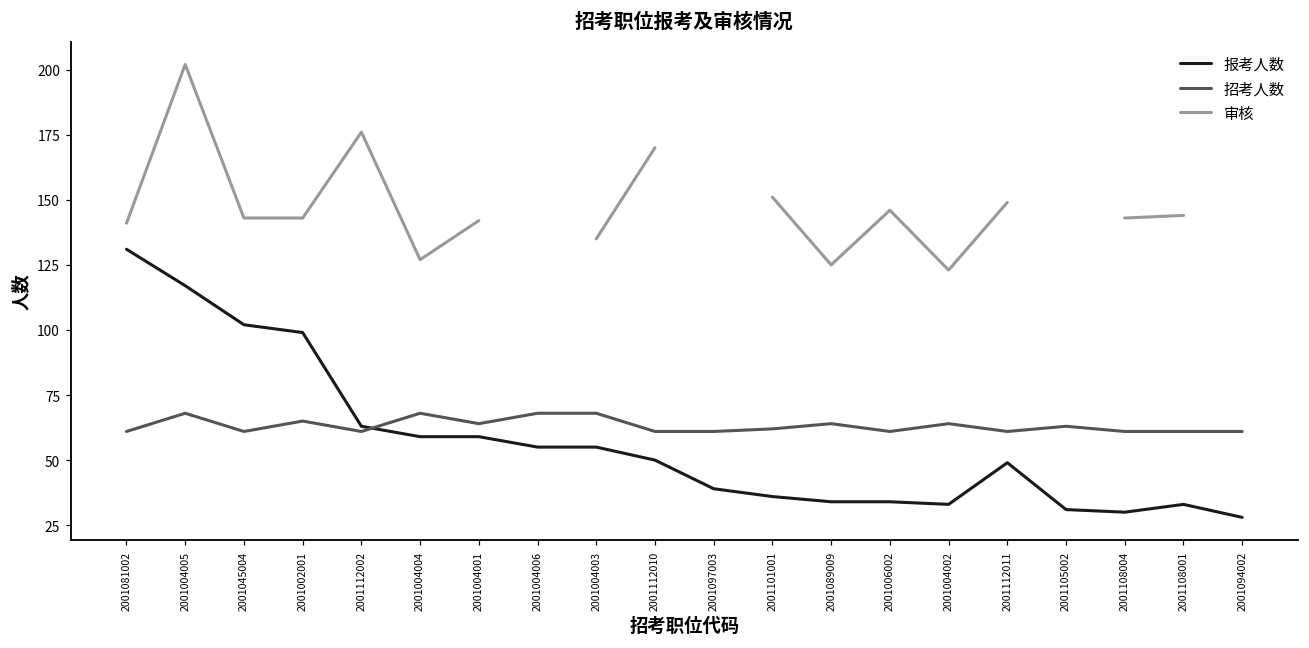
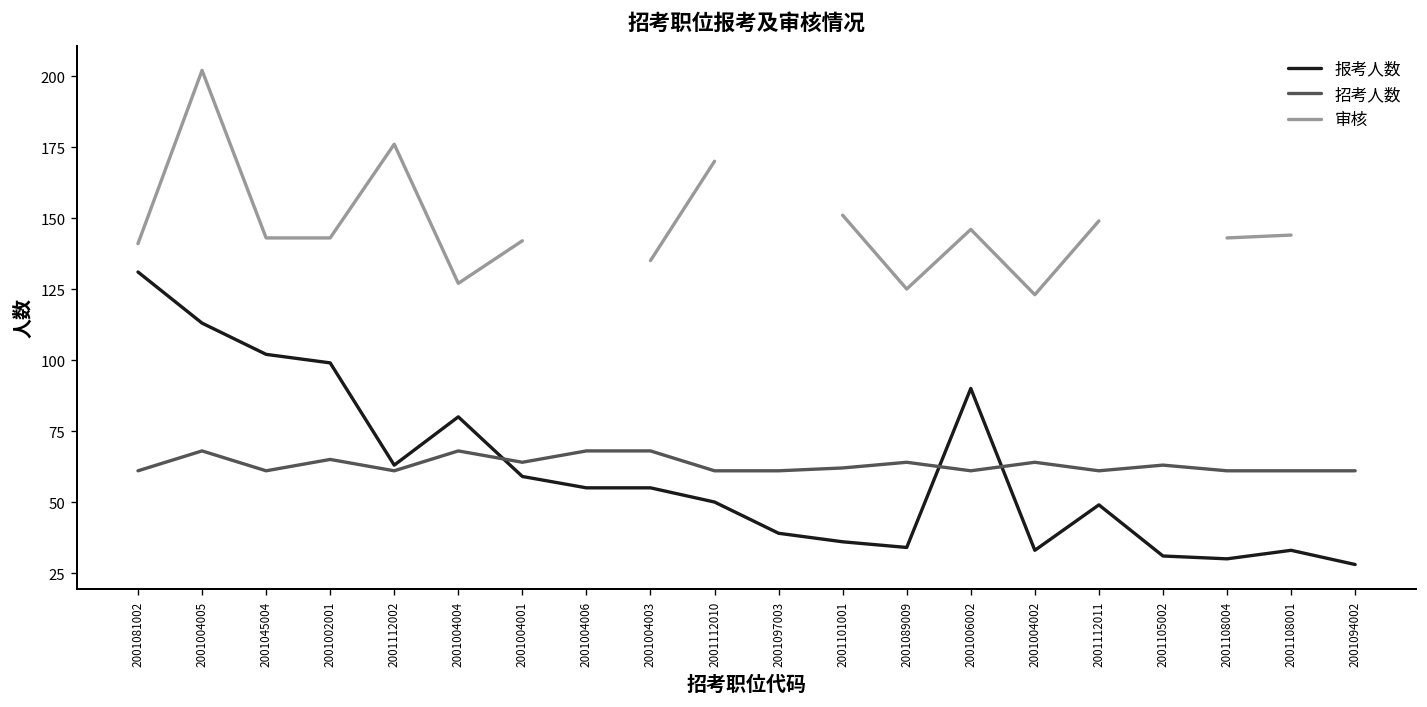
报考人数, 2001004005: 117 -> 113
报考人数, 2001004004: 59 -> 80
报考人数, 2001006002: 34 -> 90
